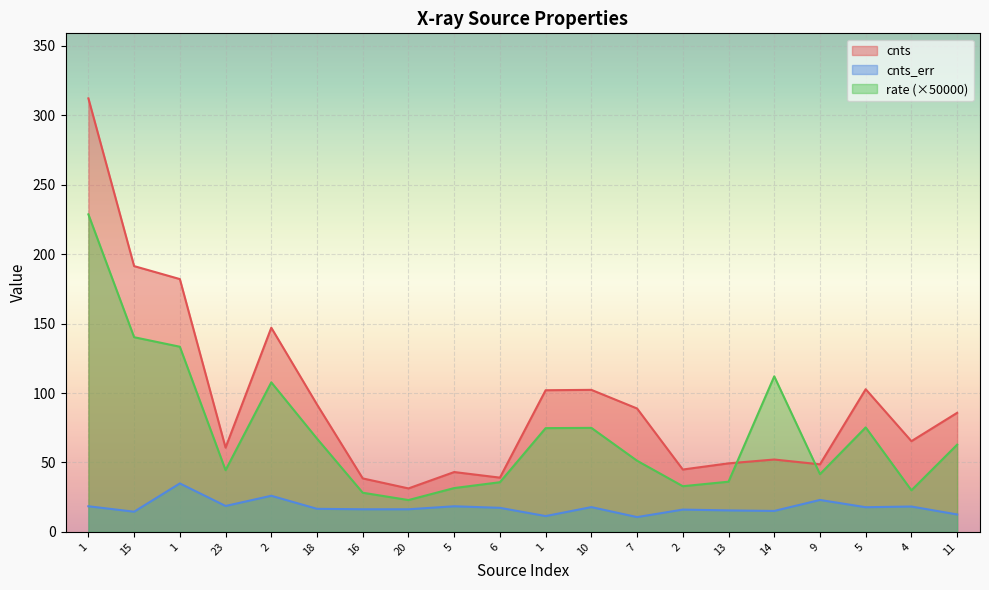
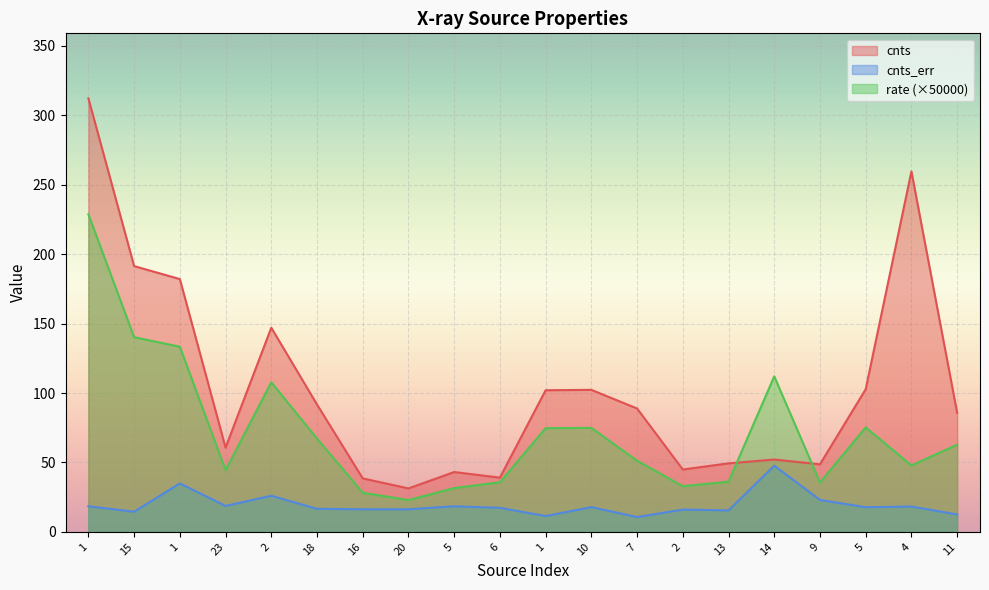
cnts_err, 14: 15 -> 48
rate (×50000), 9: 42 -> 36
cnts, 4: 65 -> 260
rate (×50000), 4: 30 -> 48
